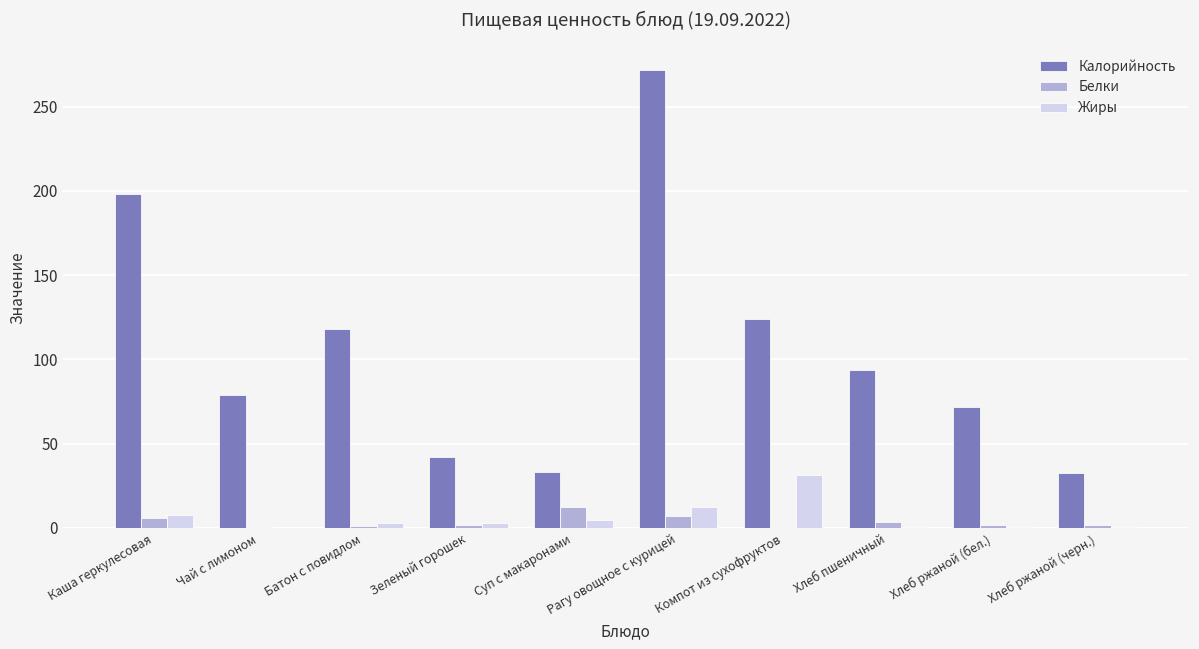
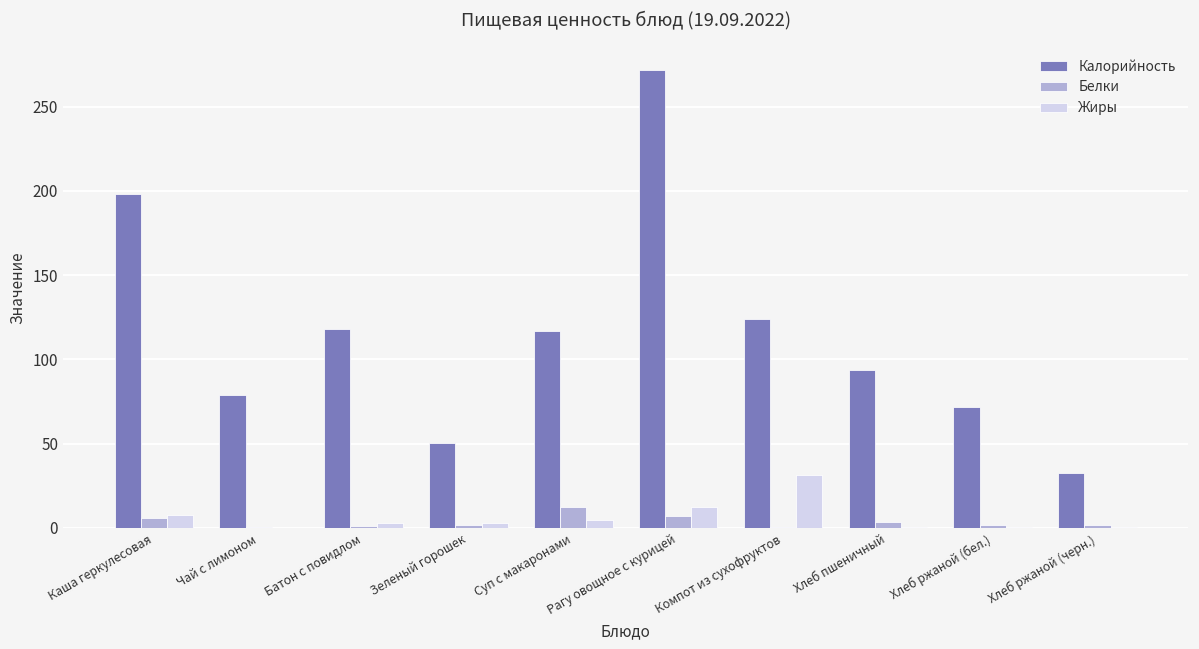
Калорийность, Зеленый горошек: 42 -> 50
Калорийность, Суп с макаронами: 33 -> 117
